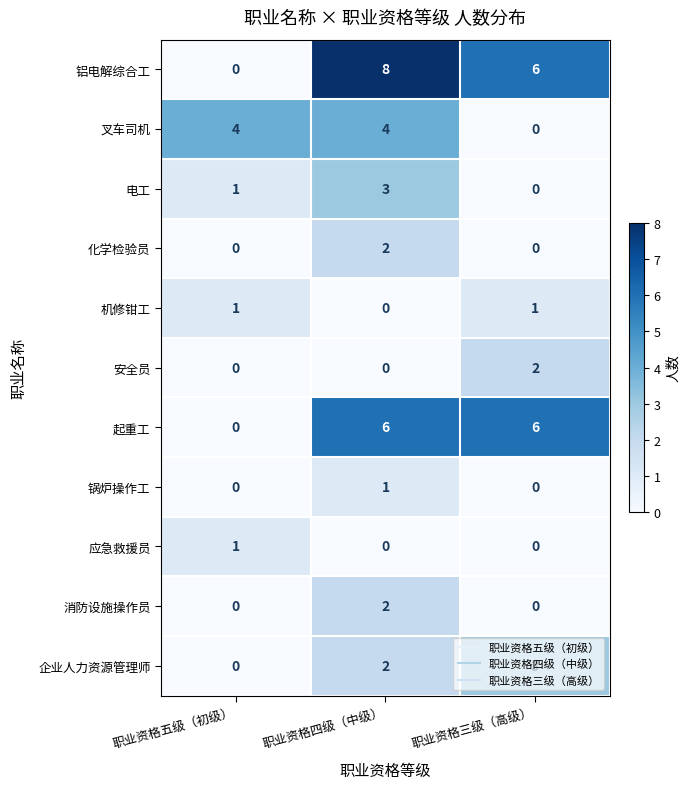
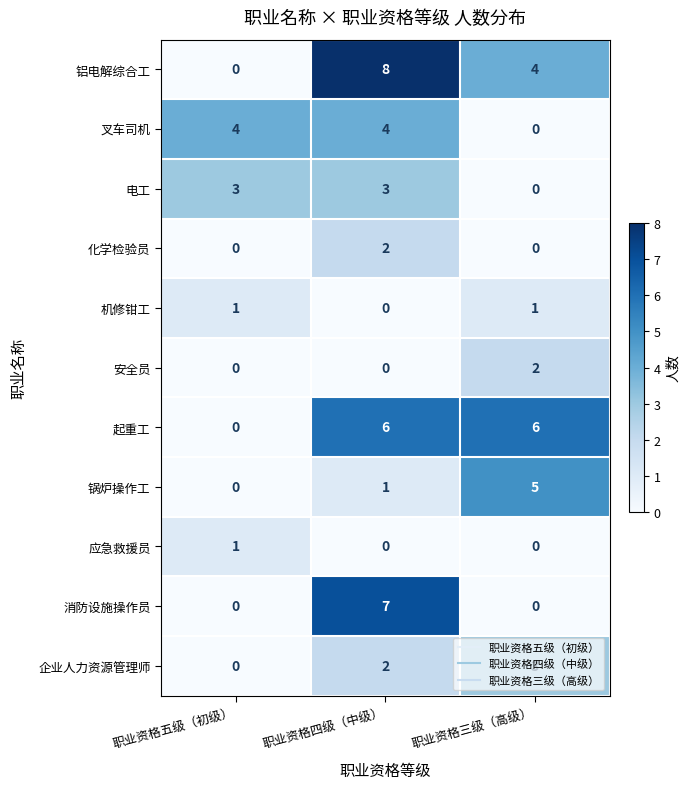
铝电解综合工, 职业资格三级（高级）: 6 -> 4
电工, 职业资格五级（初级）: 1 -> 3
锅炉操作工, 职业资格三级（高级）: 0 -> 5
消防设施操作员, 职业资格四级（中级）: 2 -> 7
